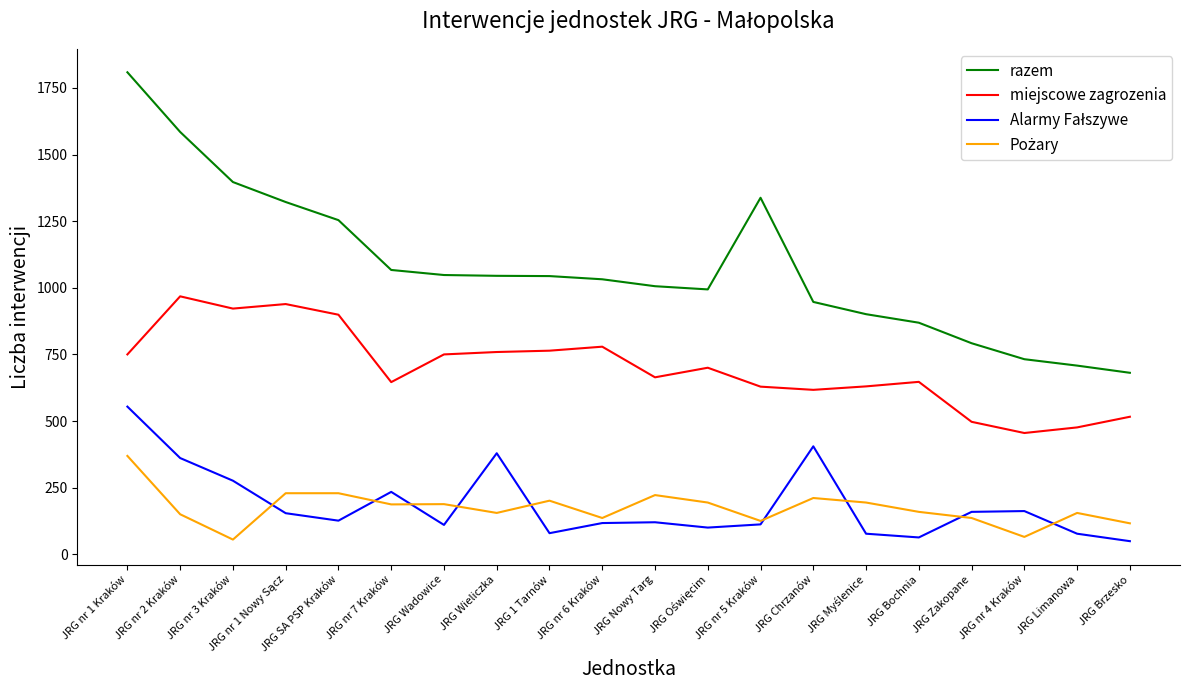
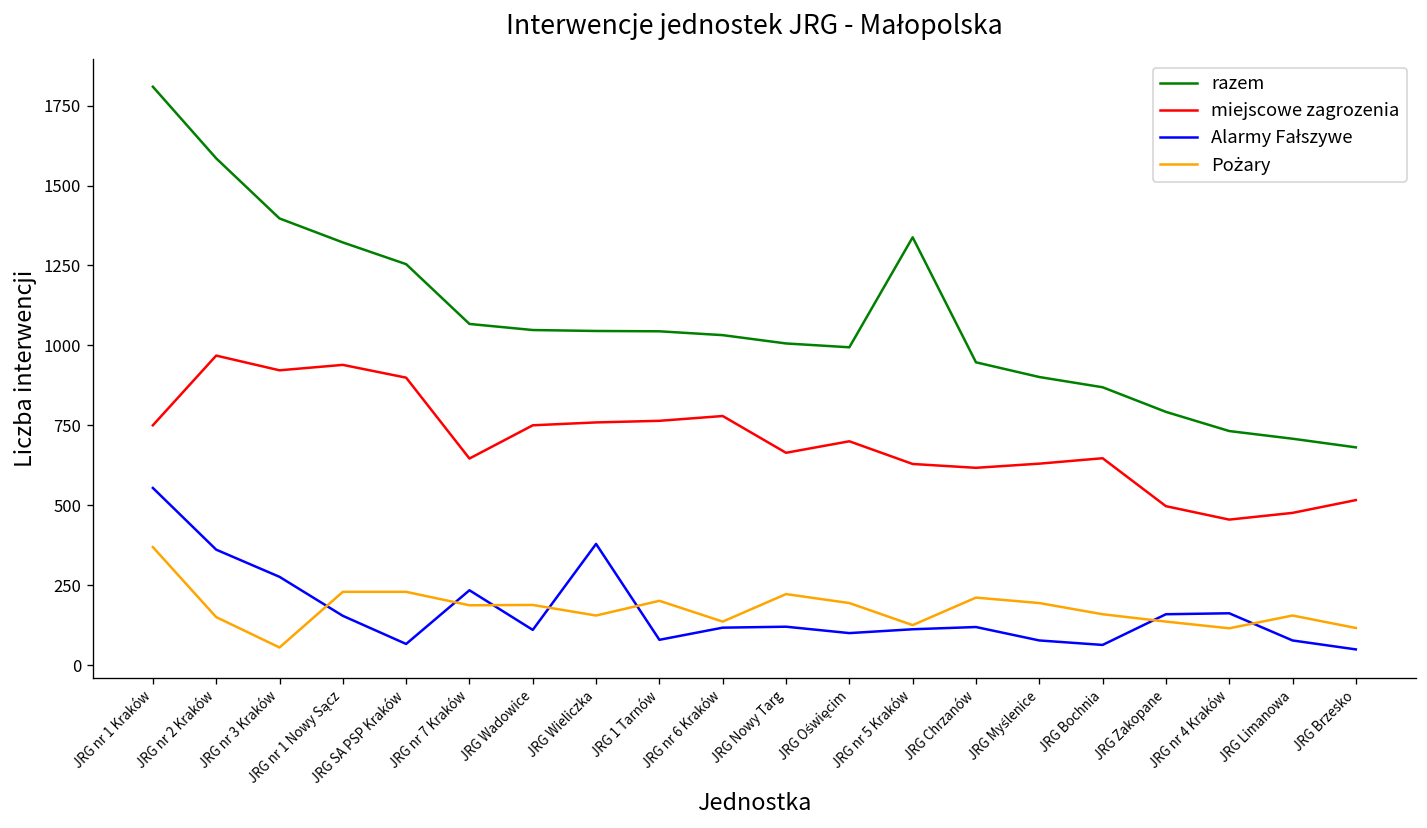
Alarmy Fałszywe, JRG SA PSP Kraków: 130 -> 70
Alarmy Fałszywe, JRG Chrzanów: 410 -> 120
Pożary, JRG nr 4 Kraków: 70 -> 120
